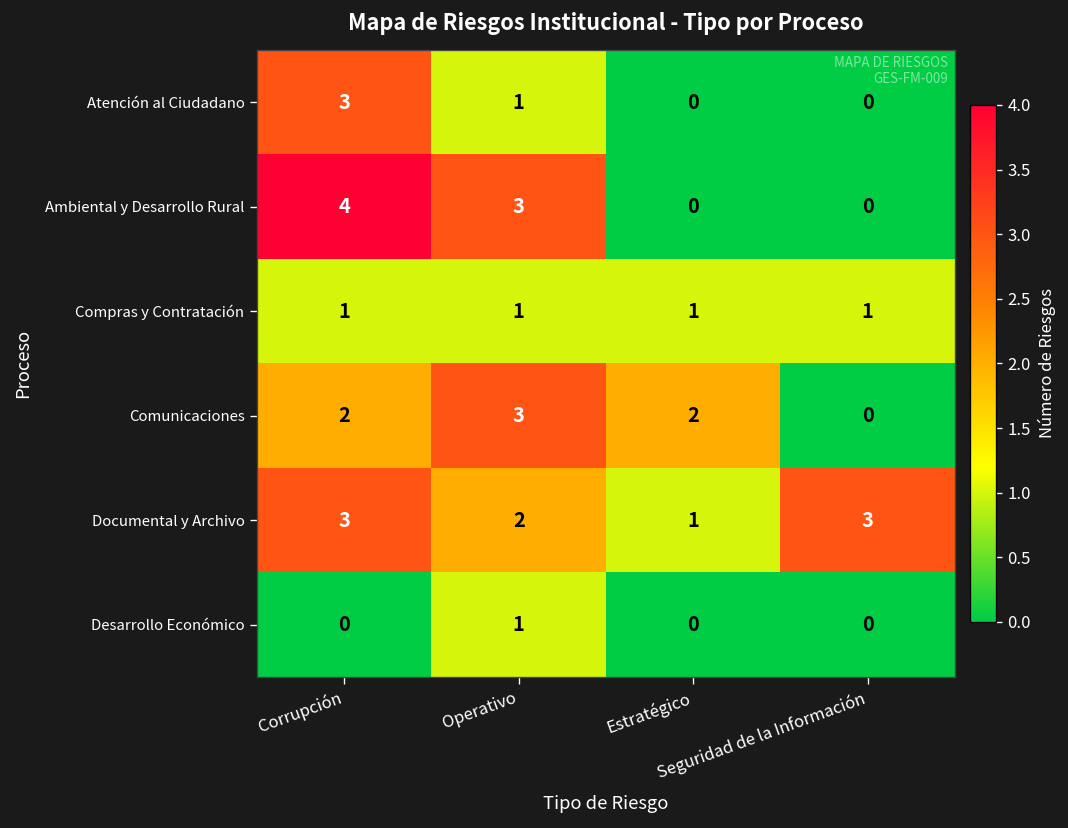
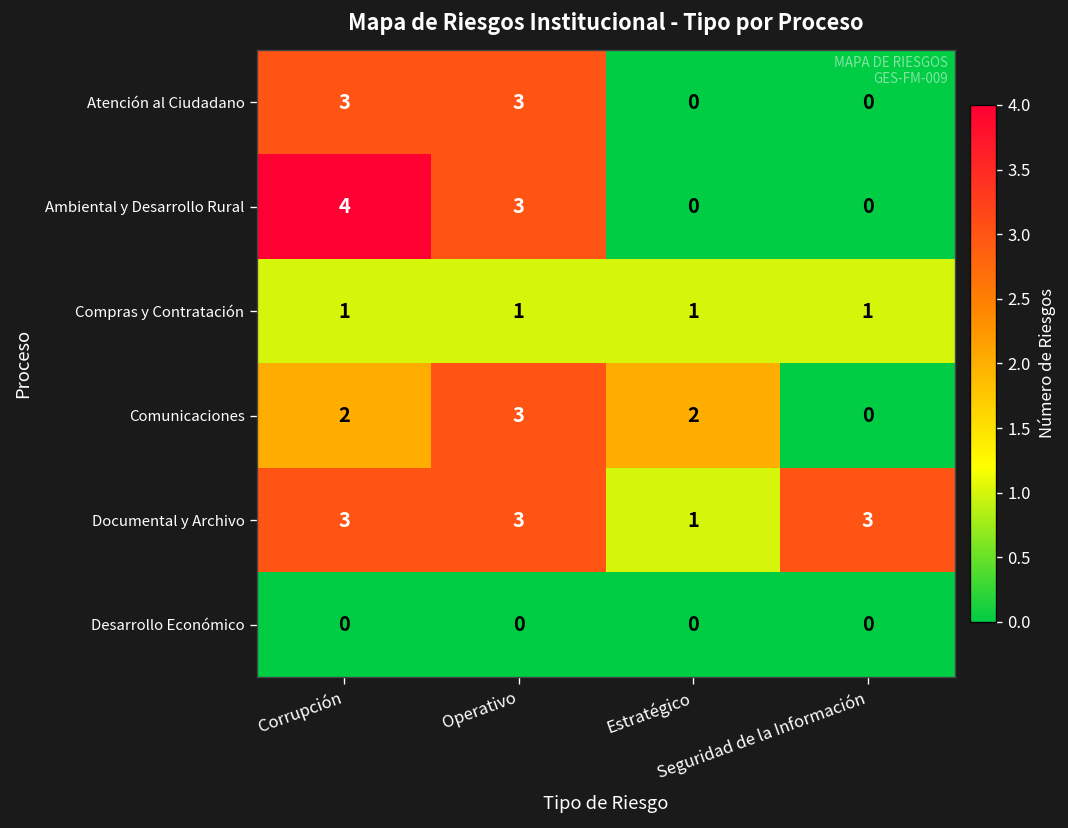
Atención al Ciudadano, Operativo: 1 -> 3
Documental y Archivo, Operativo: 2 -> 3
Desarrollo Económico, Operativo: 1 -> 0
